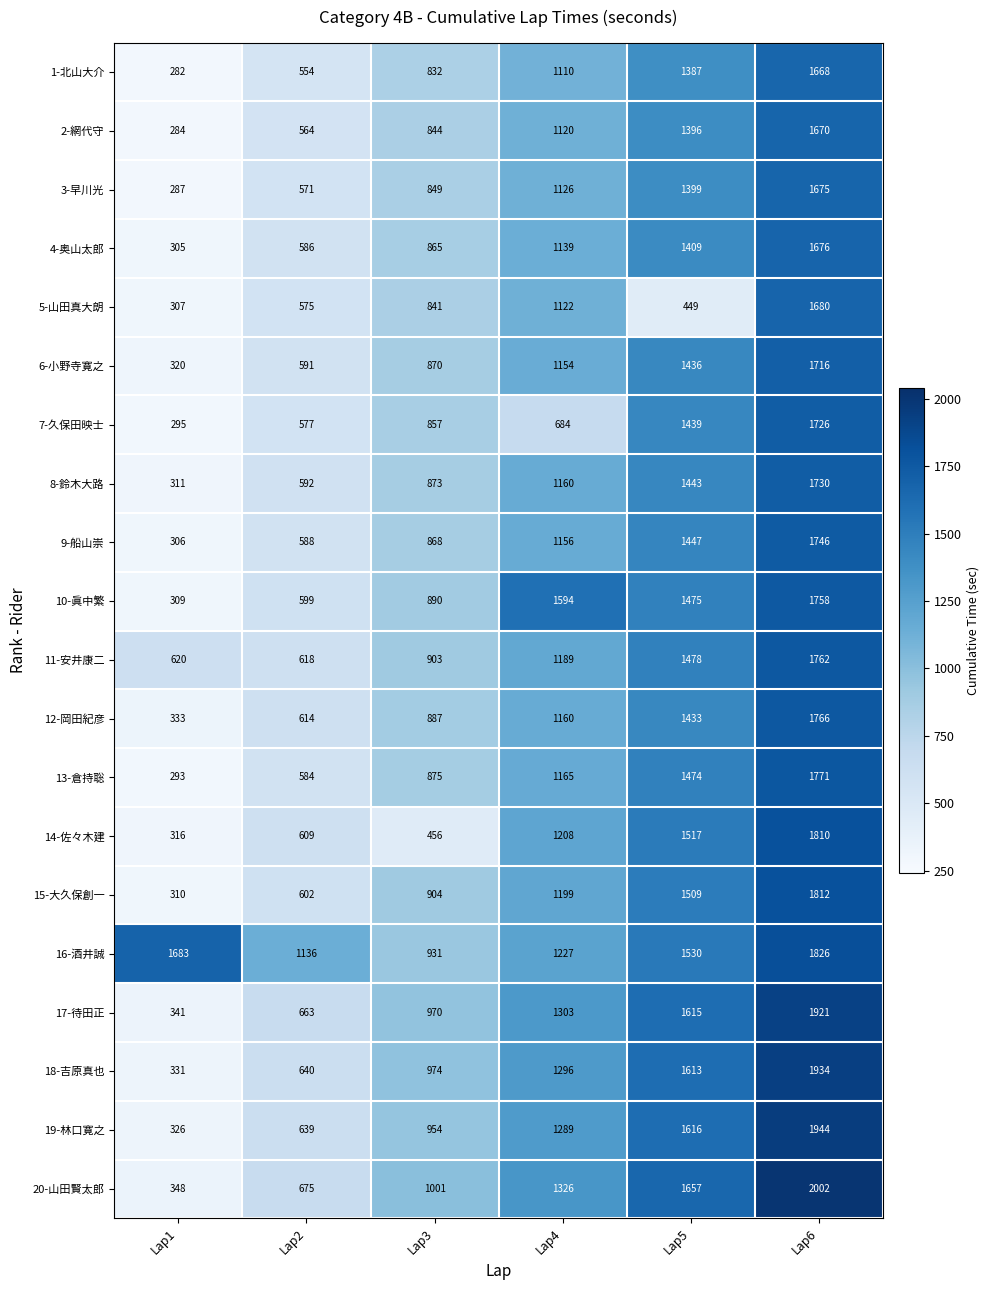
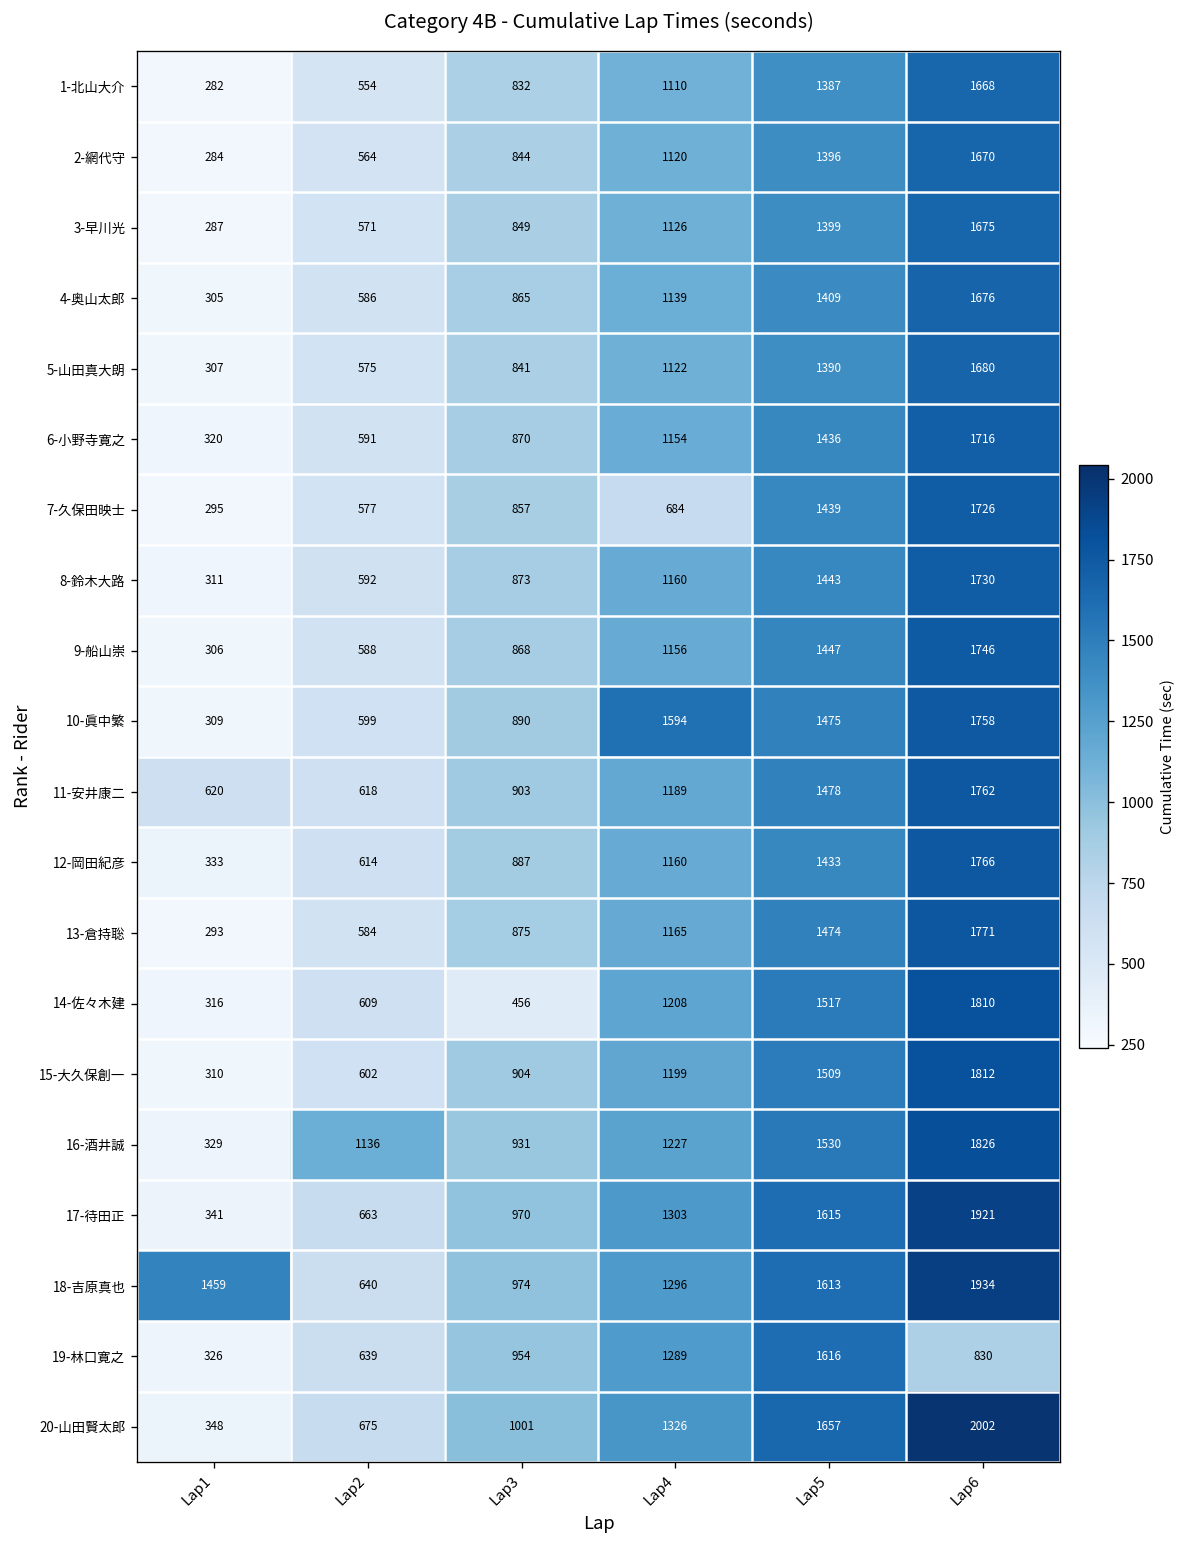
5-山田真大朗, Lap5: 449 -> 1390
16-酒井誠, Lap1: 1683 -> 329
18-吉原真也, Lap1: 331 -> 1459
19-林口寛之, Lap6: 1944 -> 830
